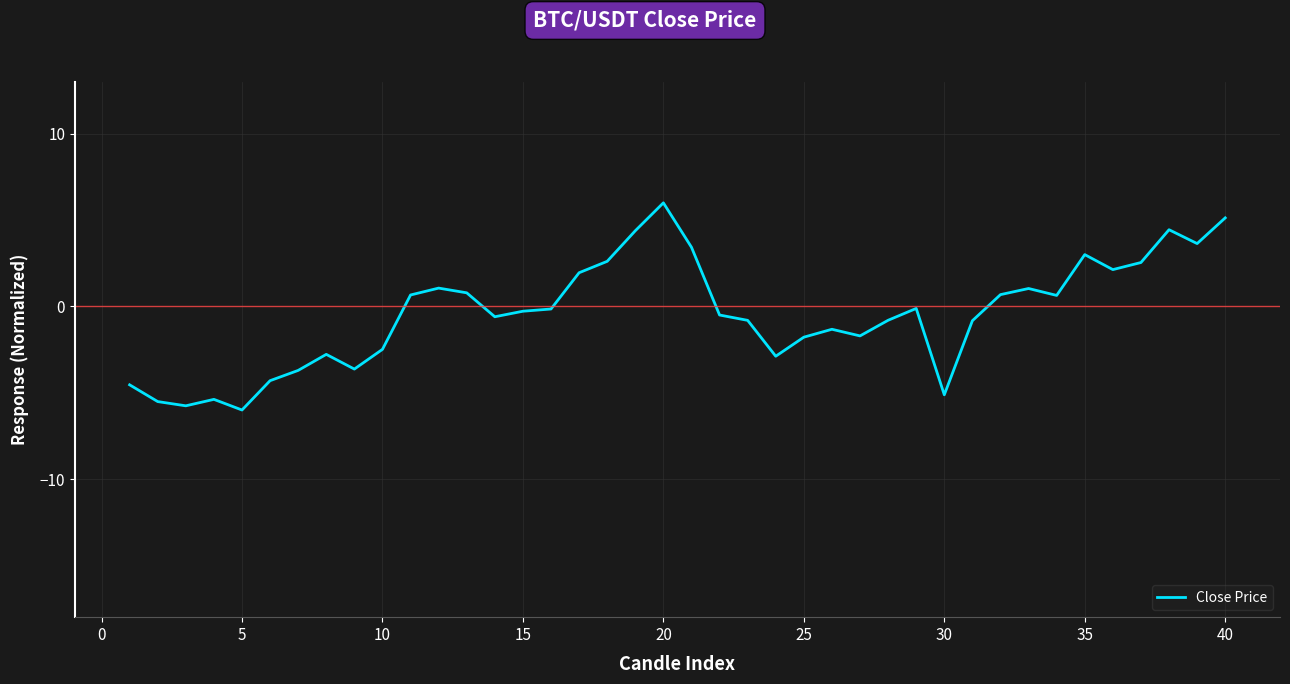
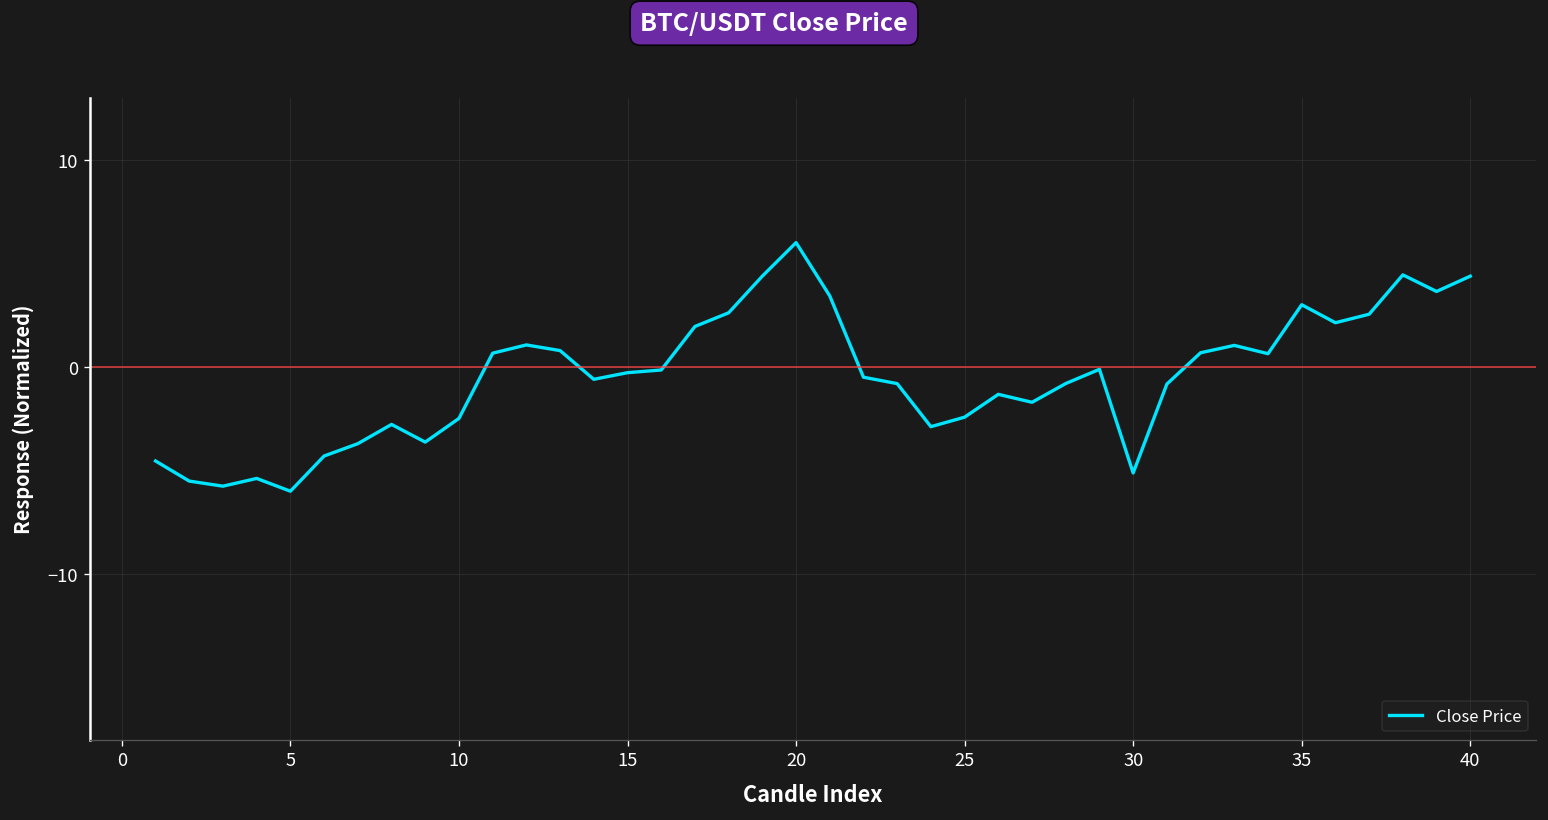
25: -1.8 -> -2.4
40: 5.1 -> 4.4
